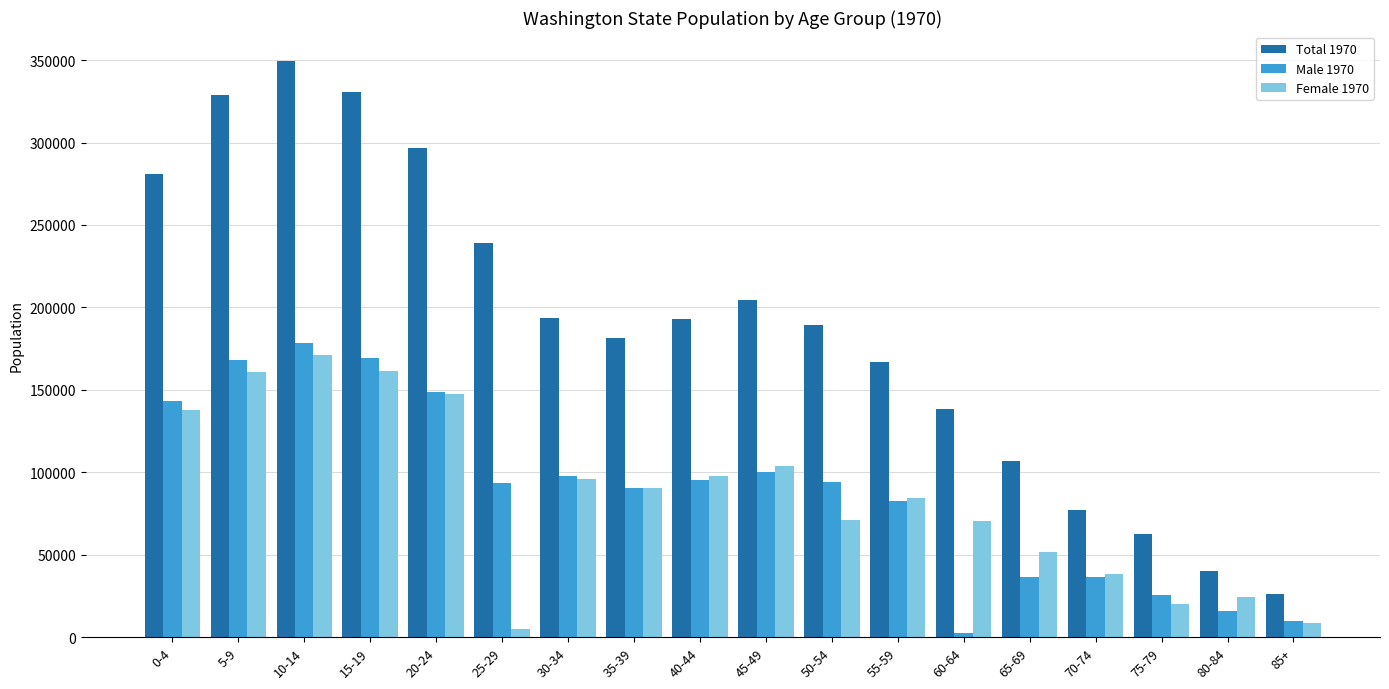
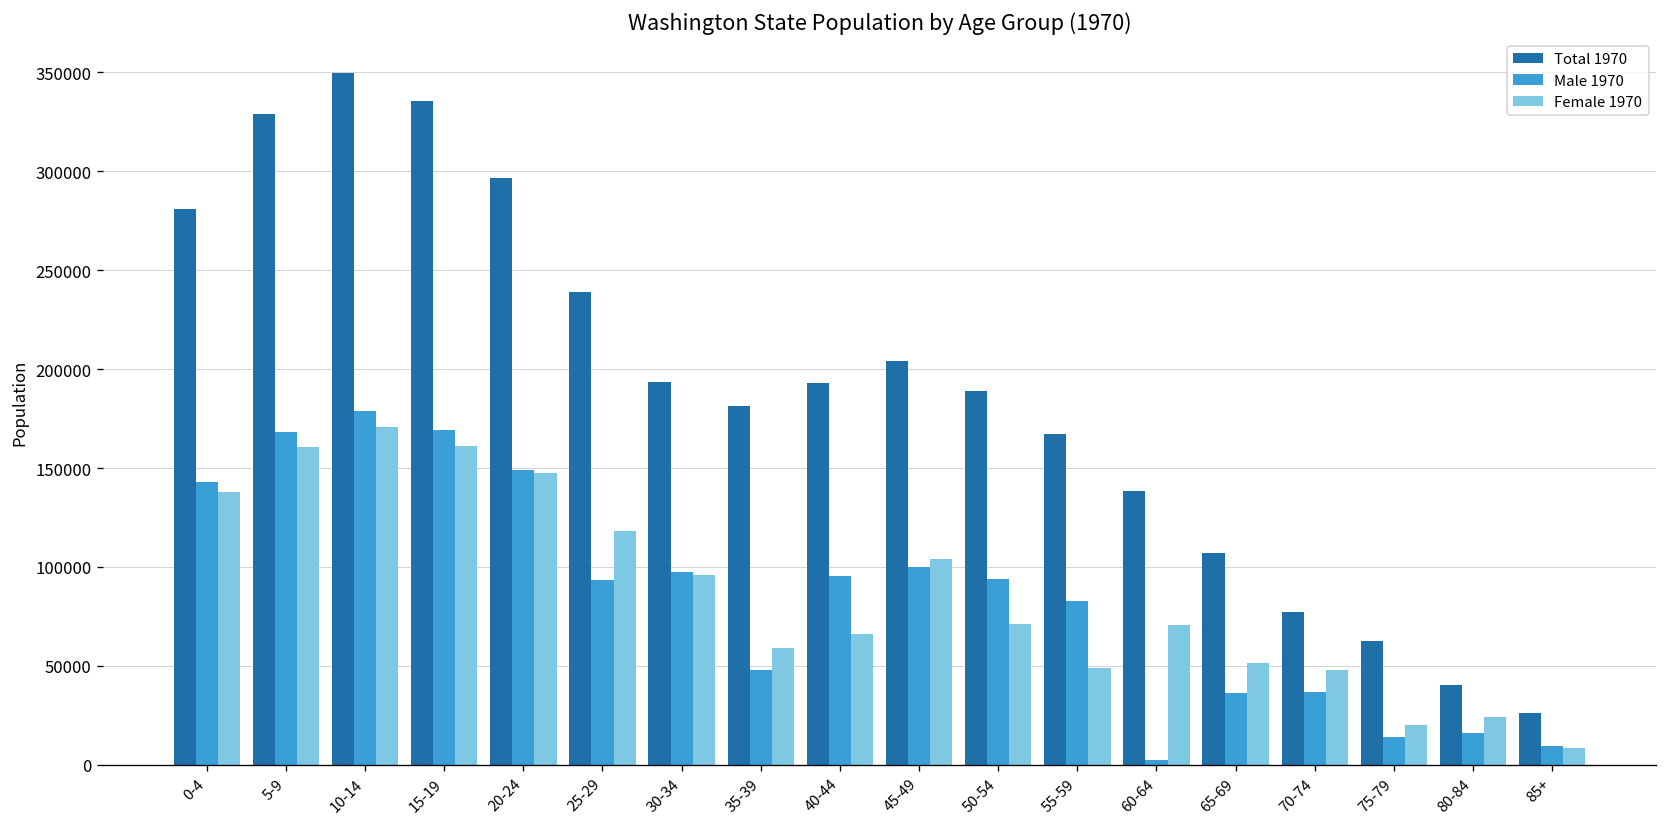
Total 1970, 15-19: 331000 -> 335000
Female 1970, 25-29: 5000 -> 118000
Male 1970, 35-39: 91000 -> 48000
Female 1970, 35-39: 91000 -> 59000
Female 1970, 40-44: 98000 -> 66000
Female 1970, 55-59: 84000 -> 49000
Female 1970, 70-74: 39000 -> 48000
Male 1970, 75-79: 26000 -> 14000
